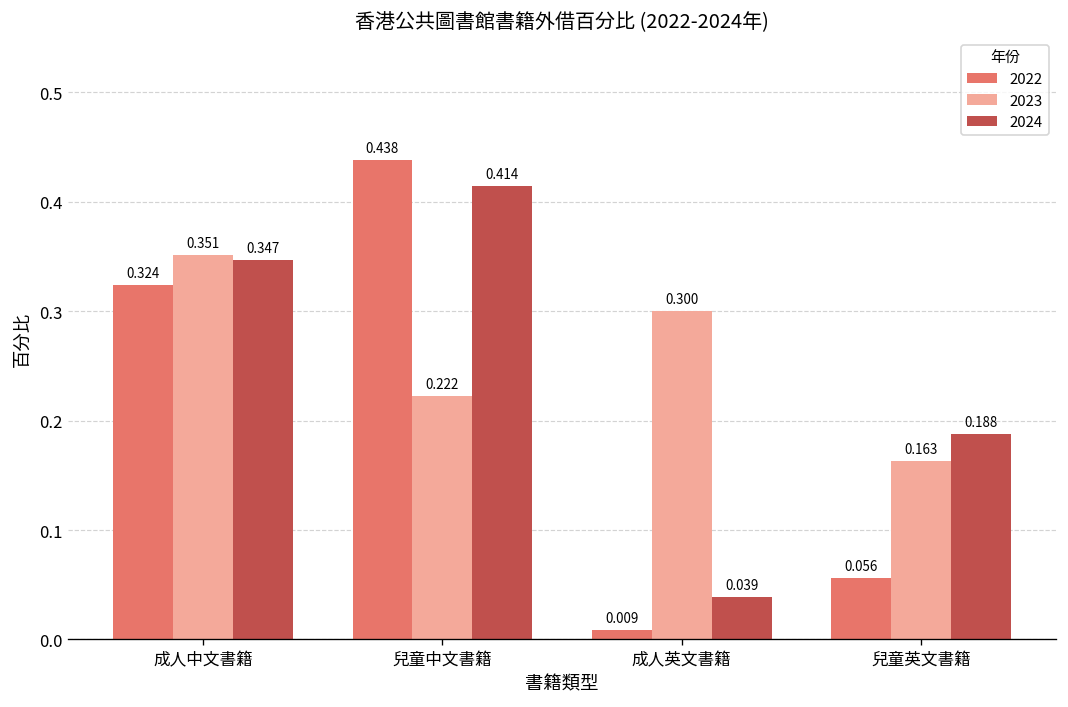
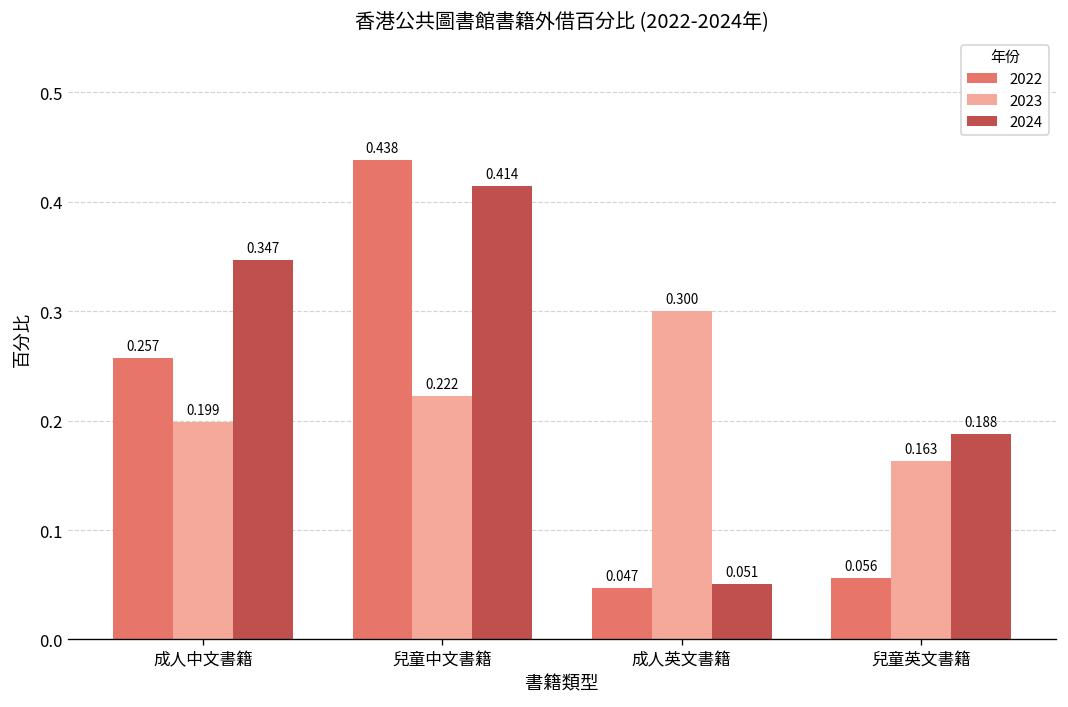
2022, 成人中文書籍: 0.324 -> 0.257
2023, 成人中文書籍: 0.351 -> 0.199
2022, 成人英文書籍: 0.009 -> 0.047
2024, 成人英文書籍: 0.039 -> 0.051
